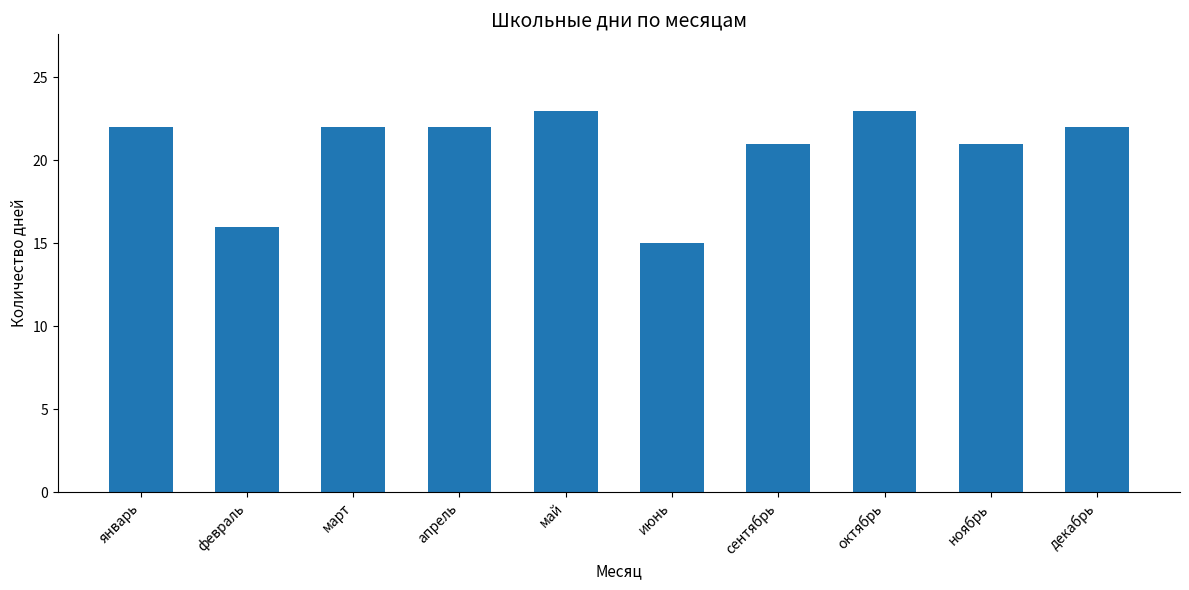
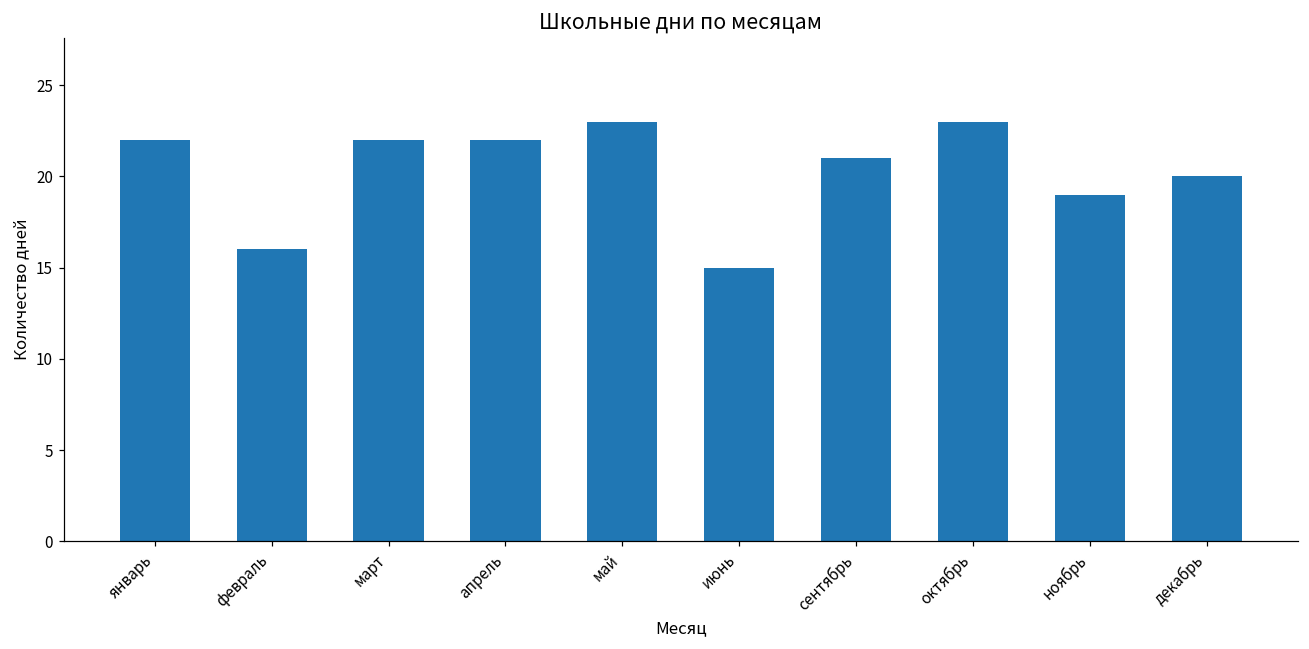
ноябрь: 21 -> 19
декабрь: 22 -> 20
